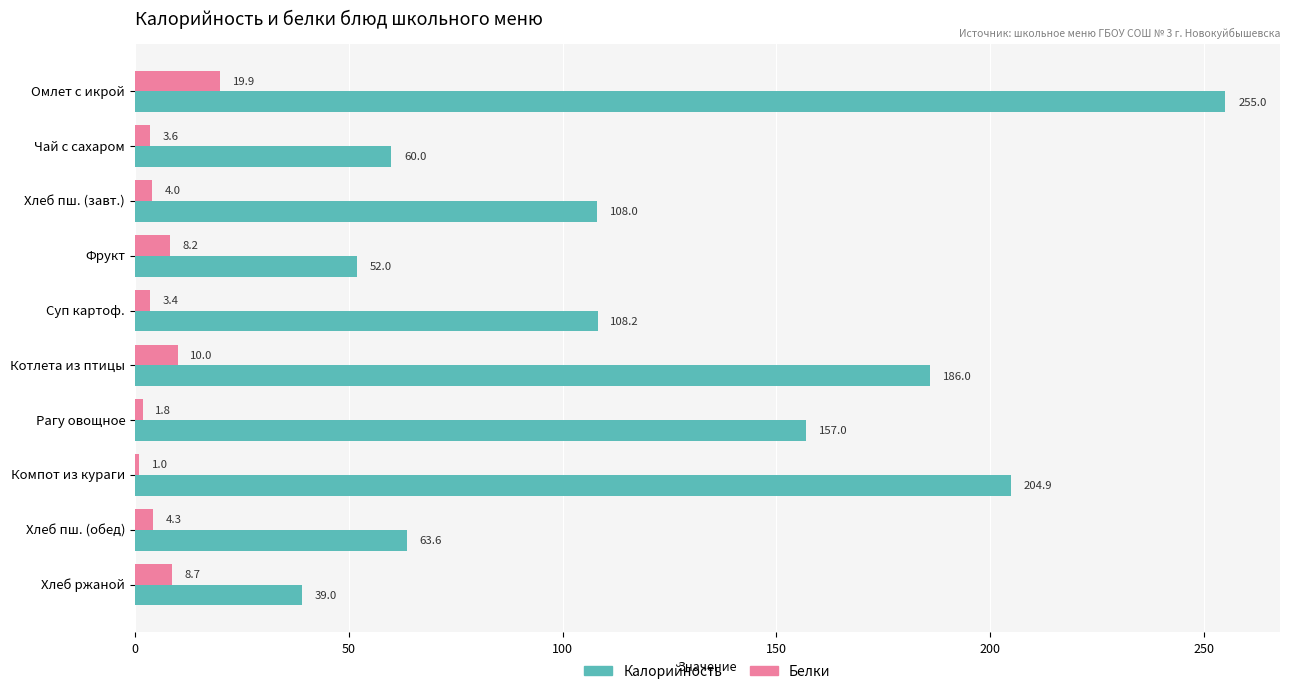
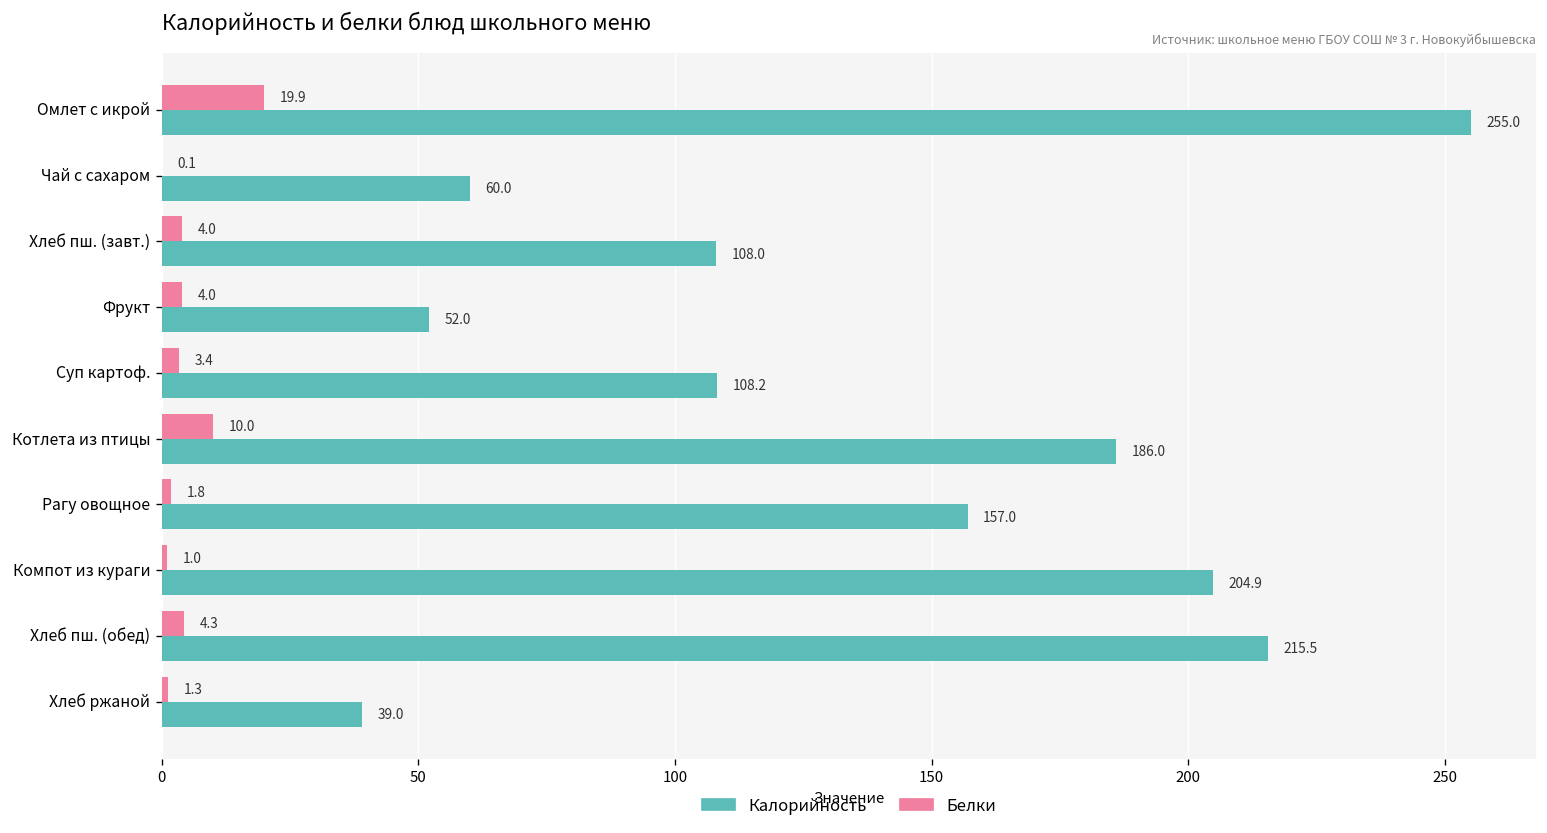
Белки, Чай с сахаром: 3.6 -> 0.1
Белки, Фрукт: 8.2 -> 4.0
Калорийность, Хлеб пш. (обед): 63.6 -> 215.5
Белки, Хлеб ржаной: 8.7 -> 1.3
